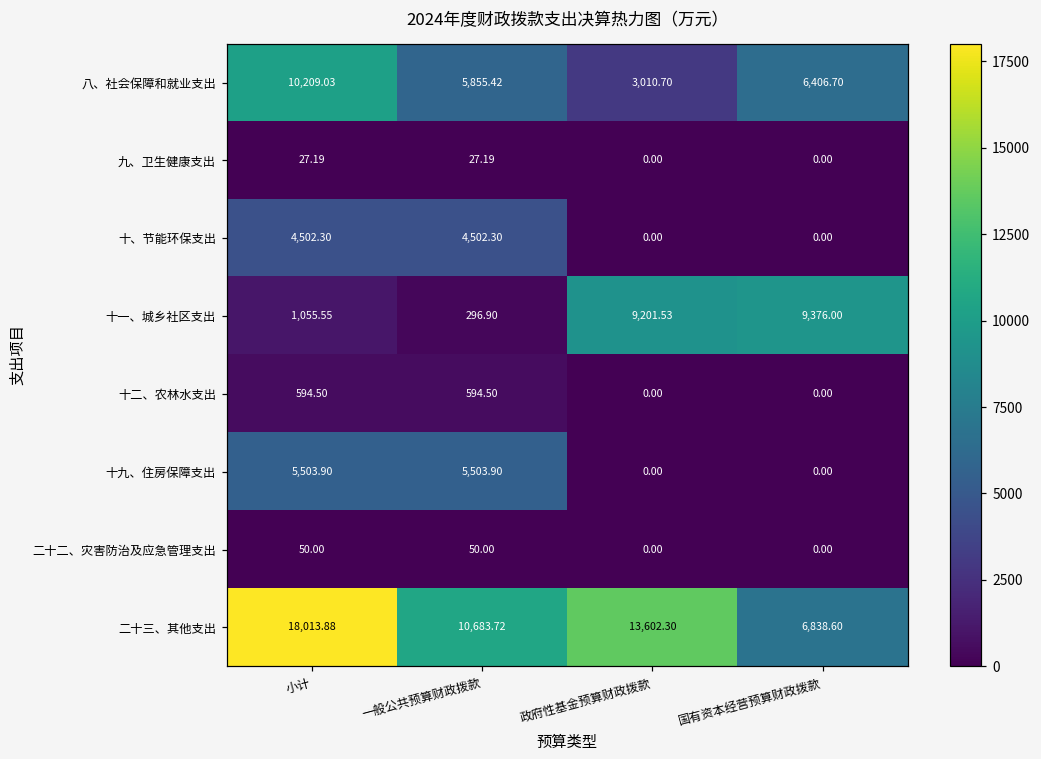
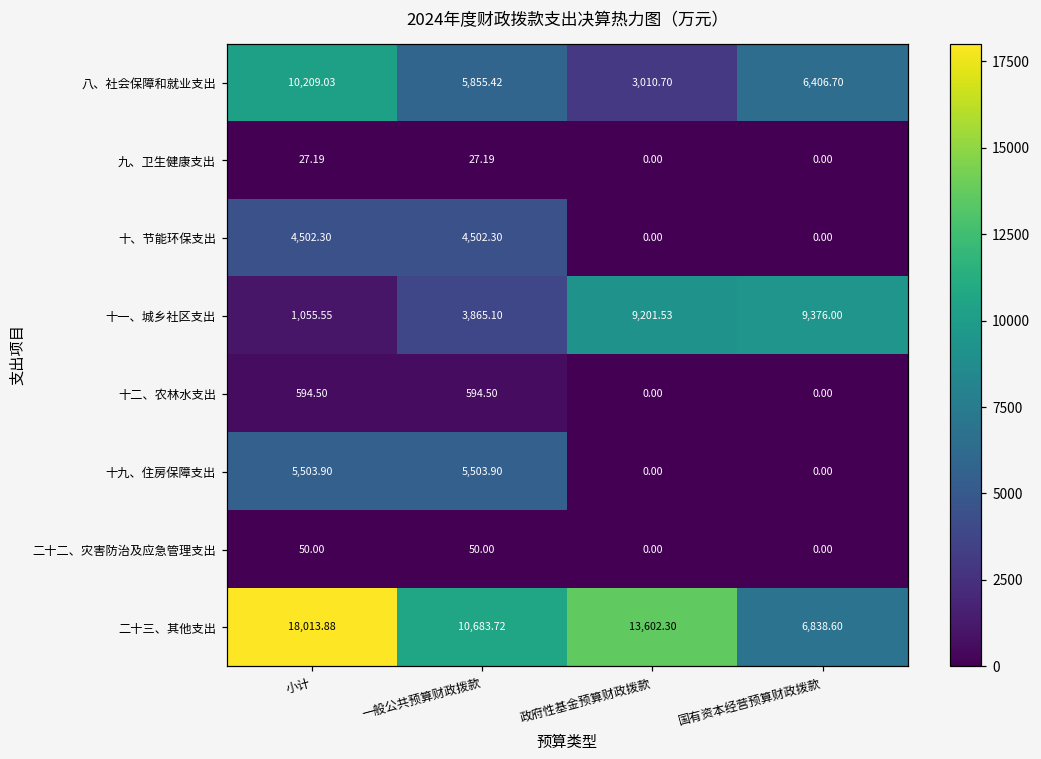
十一、城乡社区支出, 一般公共预算财政拨款: 296.90 -> 3,865.10
